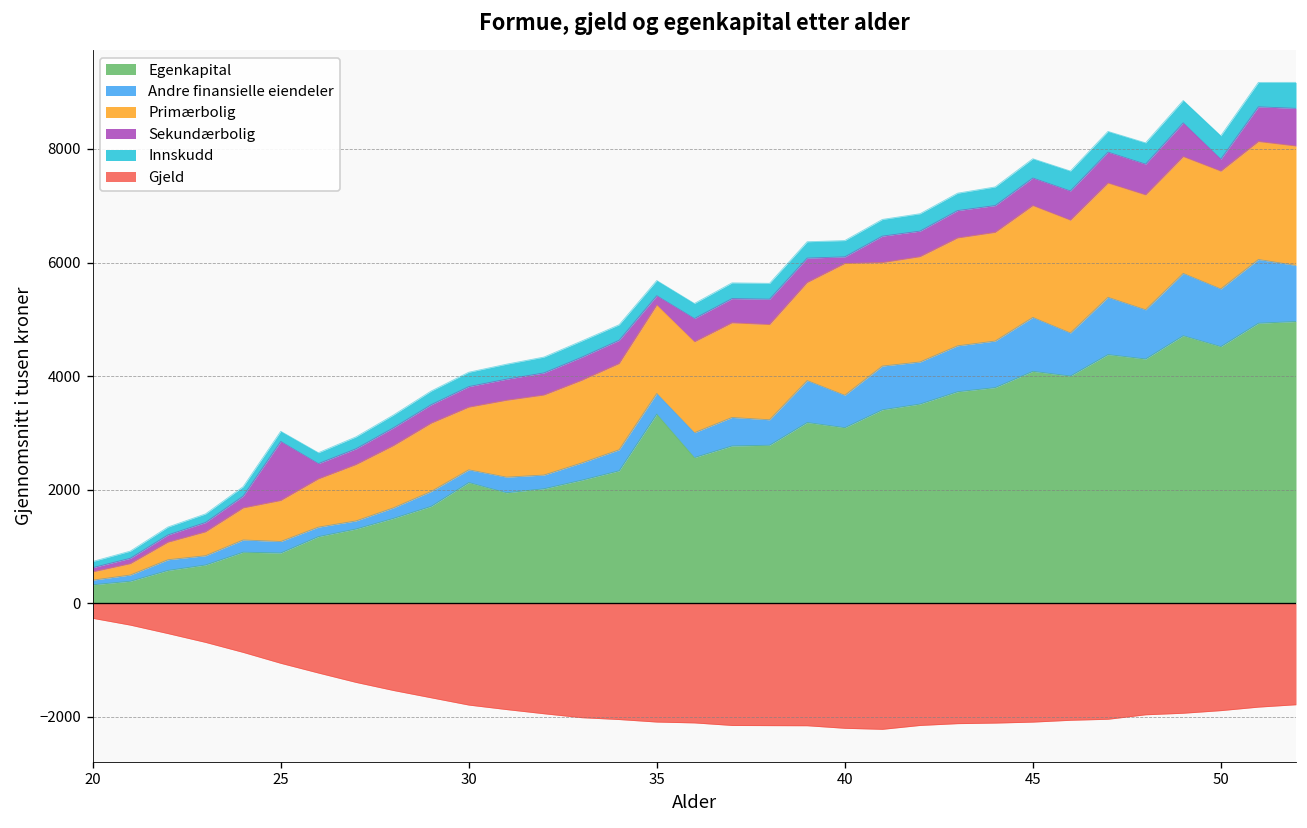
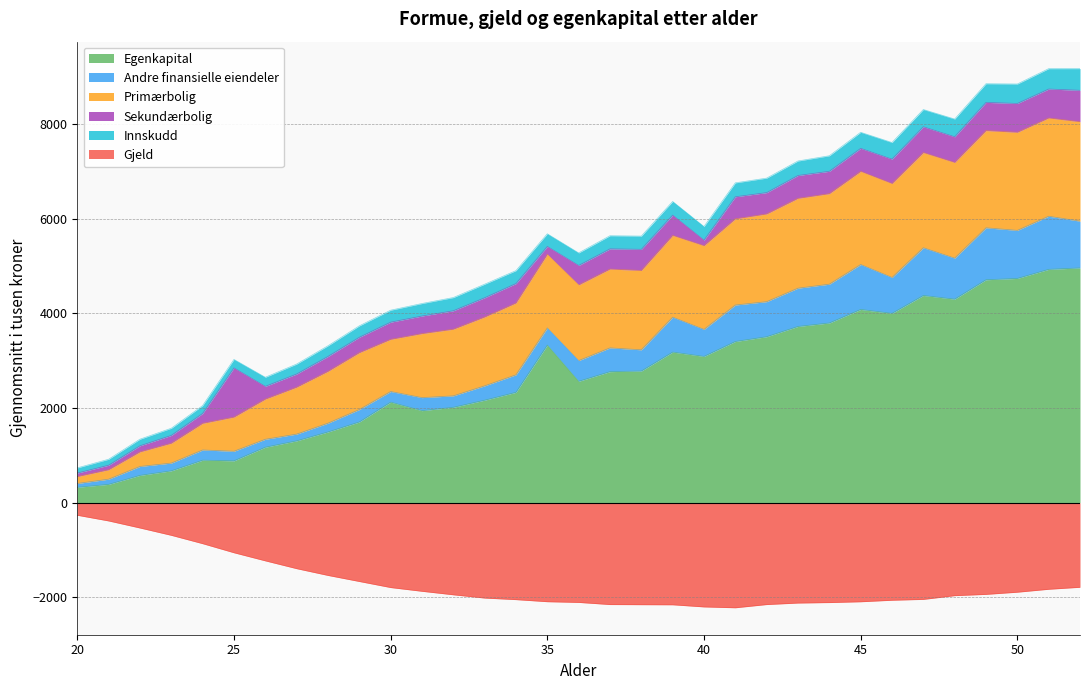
Primærbolig, 40: 2300 -> 1800
Egenkapital, 50: 4500 -> 4700
Sekundærbolig, 50: 200 -> 600
